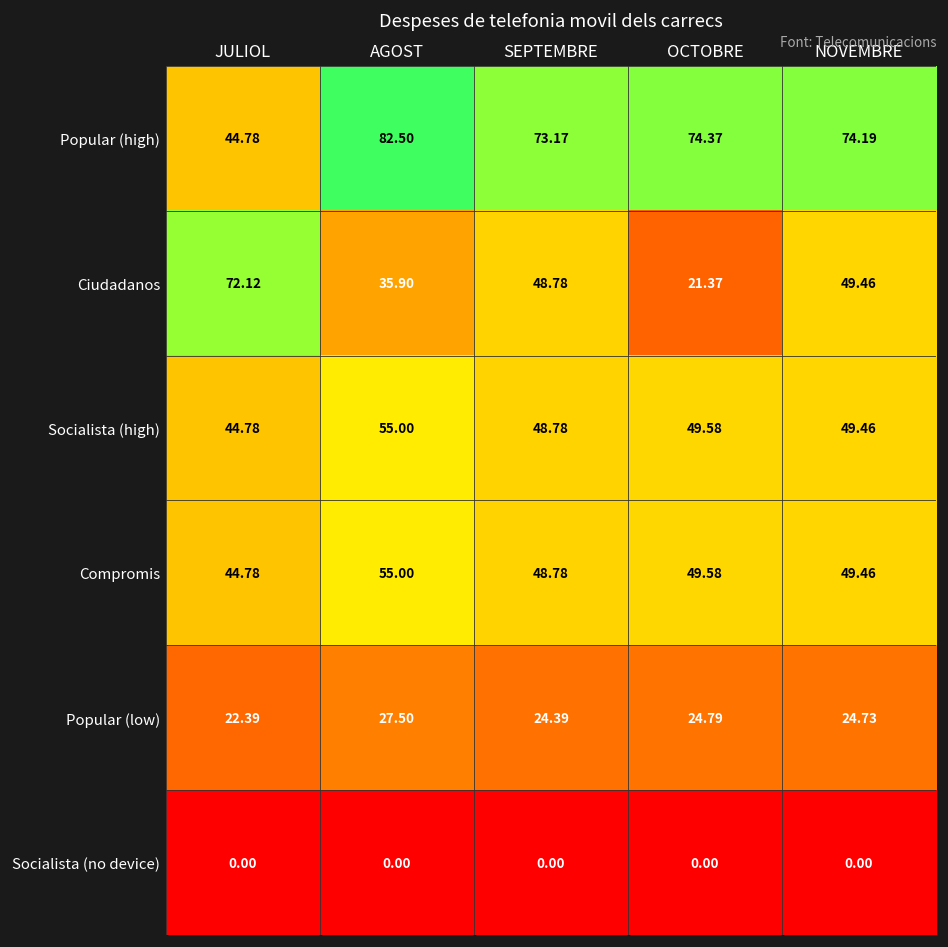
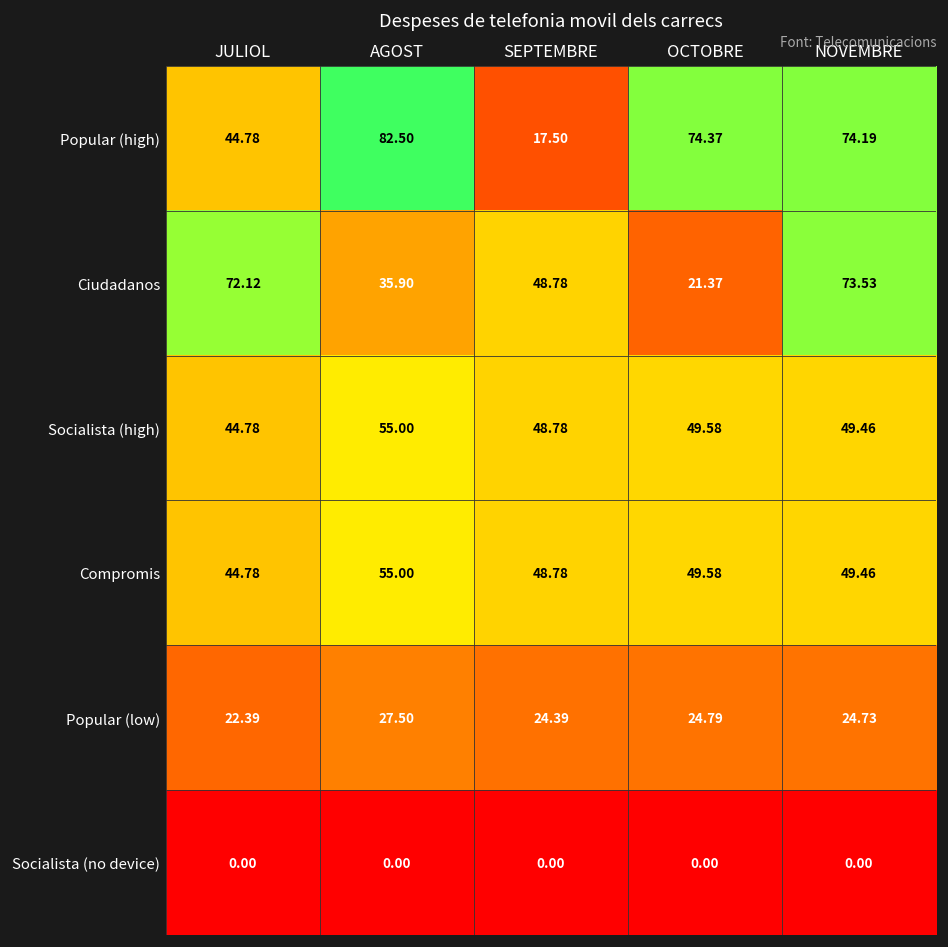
Popular (high), SEPTEMBRE: 73.17 -> 17.50
Ciudadanos, NOVEMBRE: 49.46 -> 73.53
